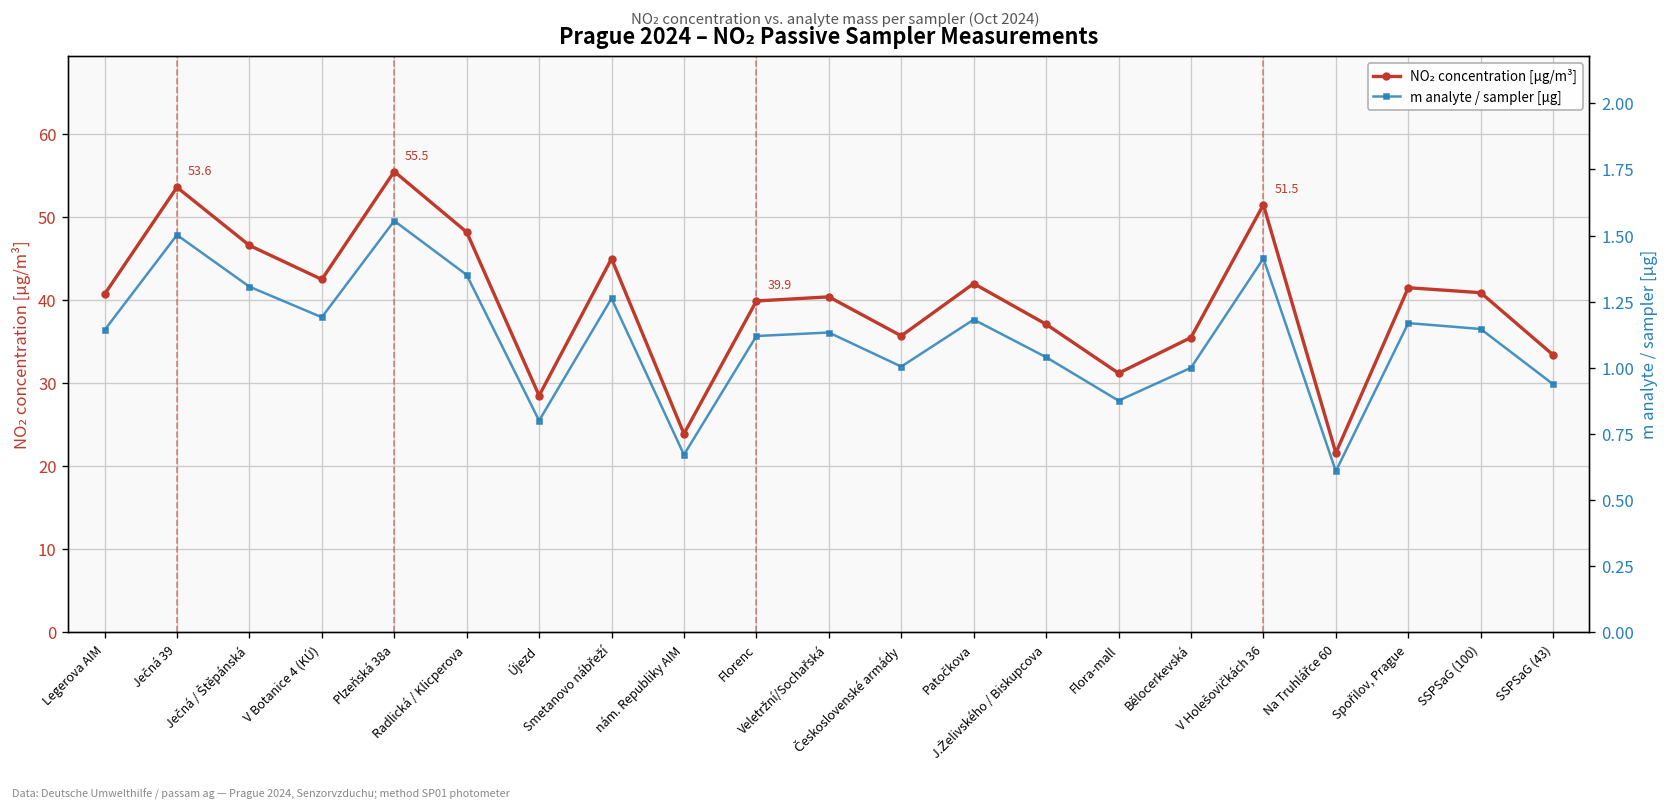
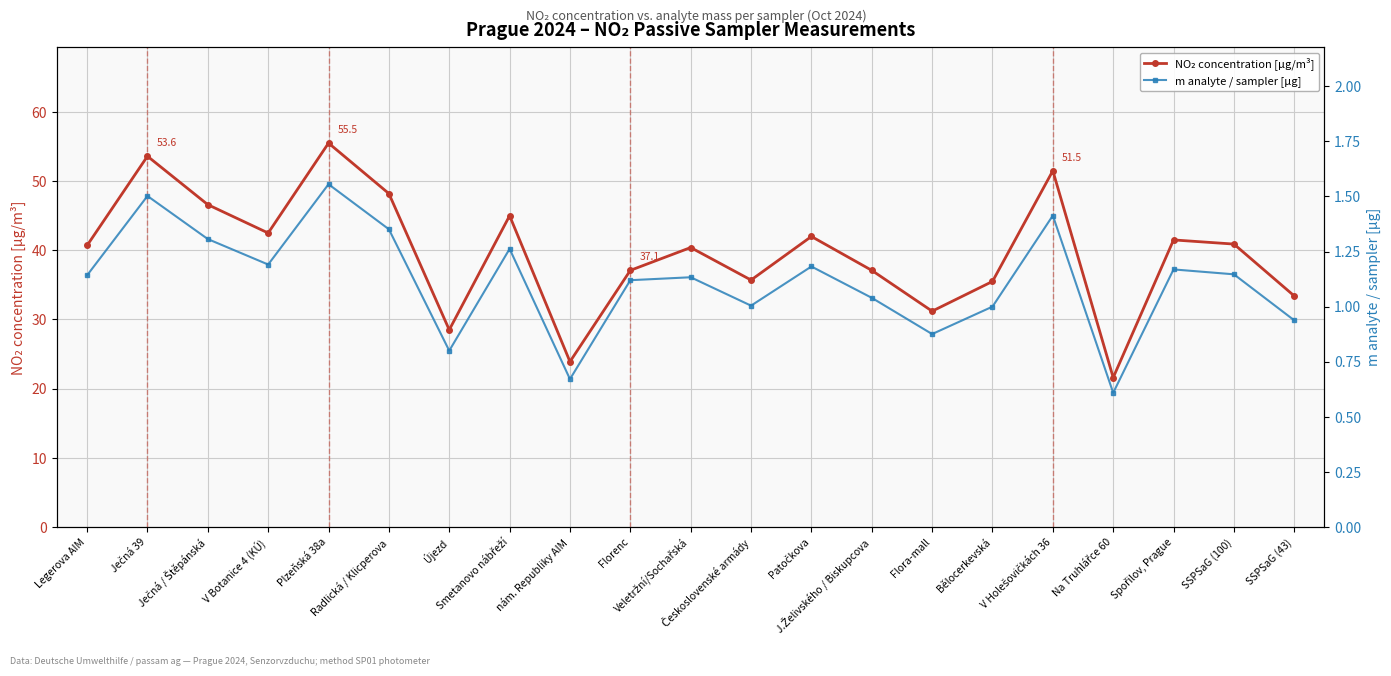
NO₂ concentration [µg/m³], Florenc: 39.9 -> 37.1
